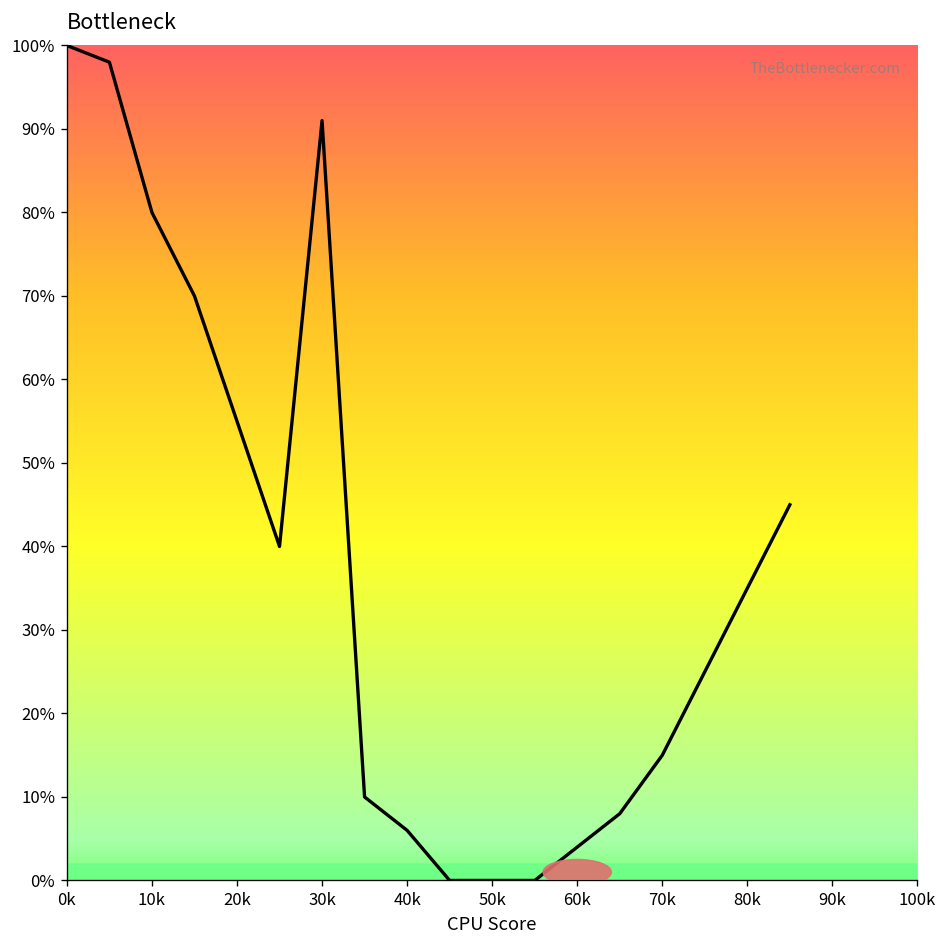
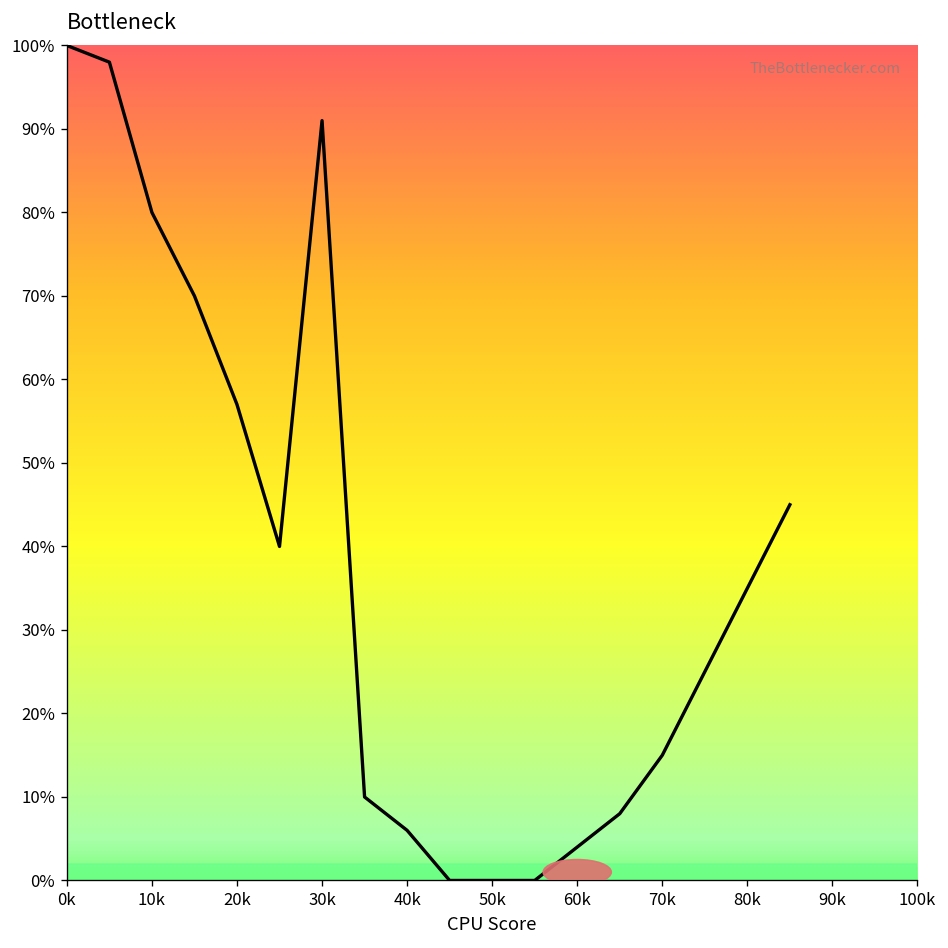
20k: 55% -> 57%
